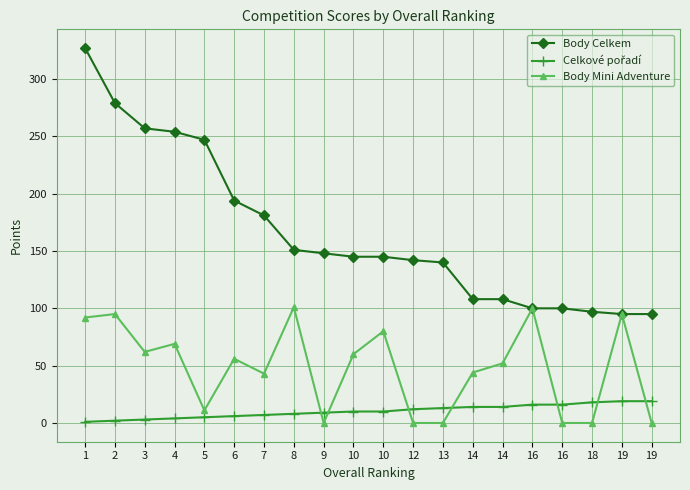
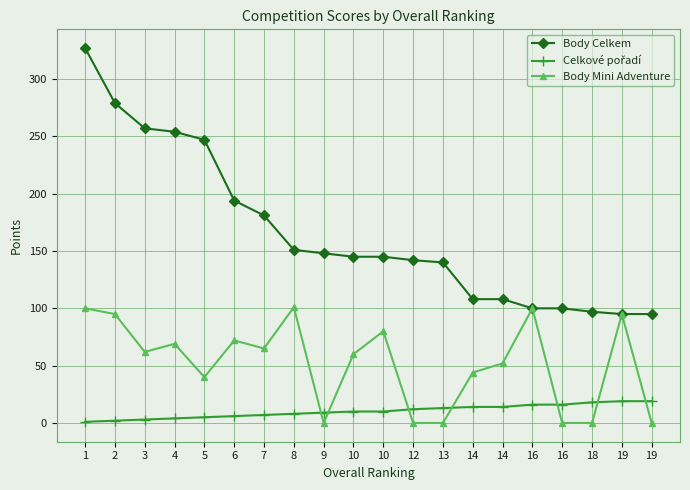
Body Mini Adventure, 1: 92 -> 100
Body Mini Adventure, 5: 11 -> 40
Body Mini Adventure, 6: 56 -> 72
Body Mini Adventure, 7: 43 -> 65
